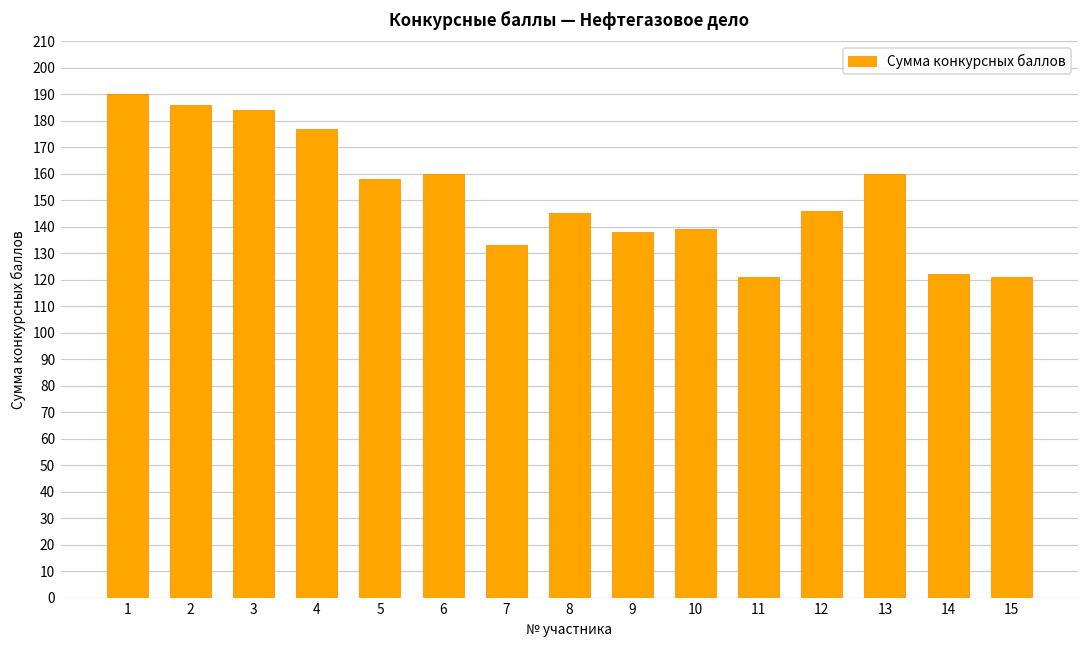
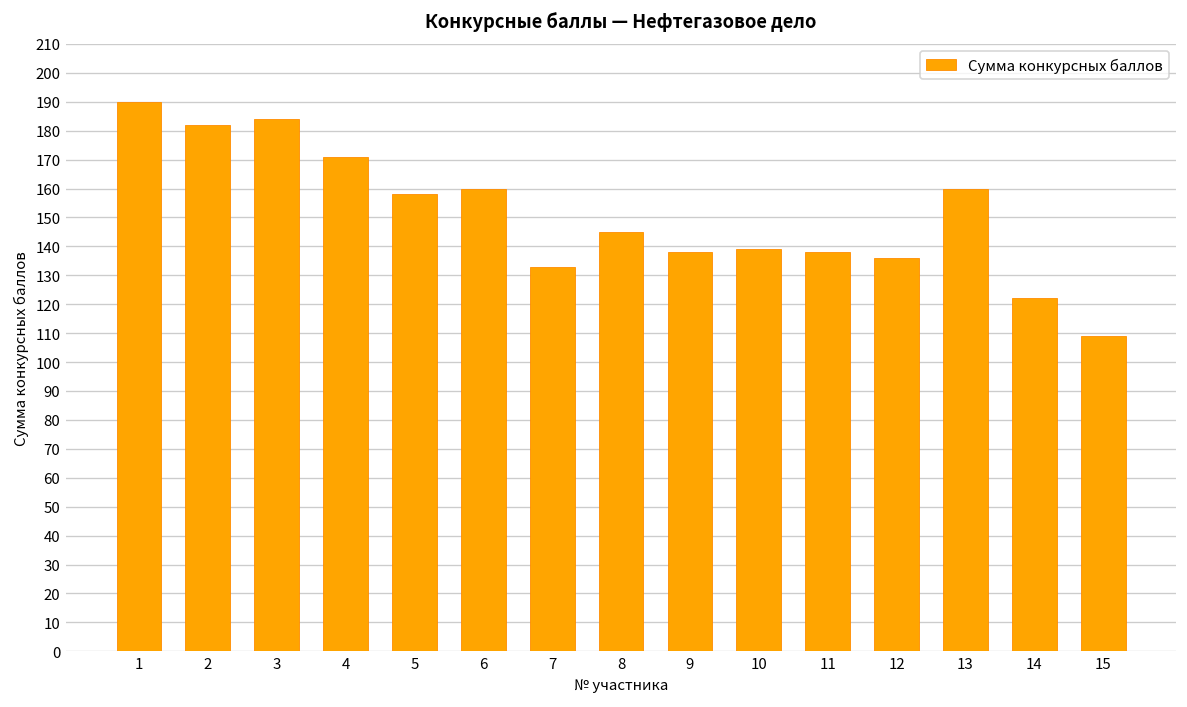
2: 186 -> 182
4: 177 -> 171
11: 121 -> 138
12: 146 -> 136
15: 121 -> 109
